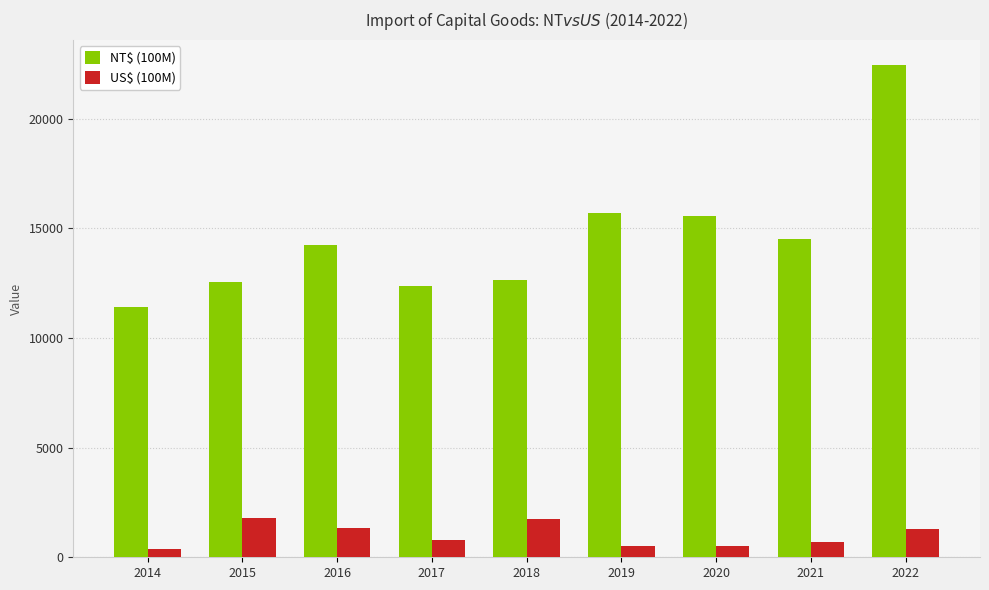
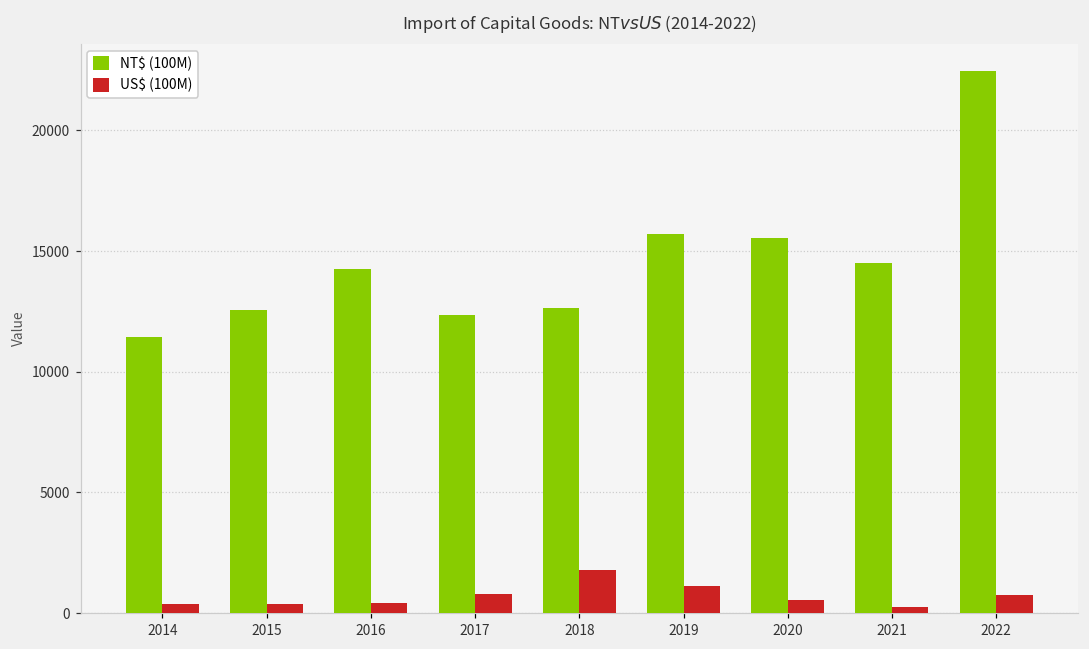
US$ (100M), 2015: 1800 -> 400
US$ (100M), 2016: 1300 -> 400
US$ (100M), 2019: 500 -> 1100
US$ (100M), 2021: 700 -> 300
US$ (100M), 2022: 1300 -> 800
